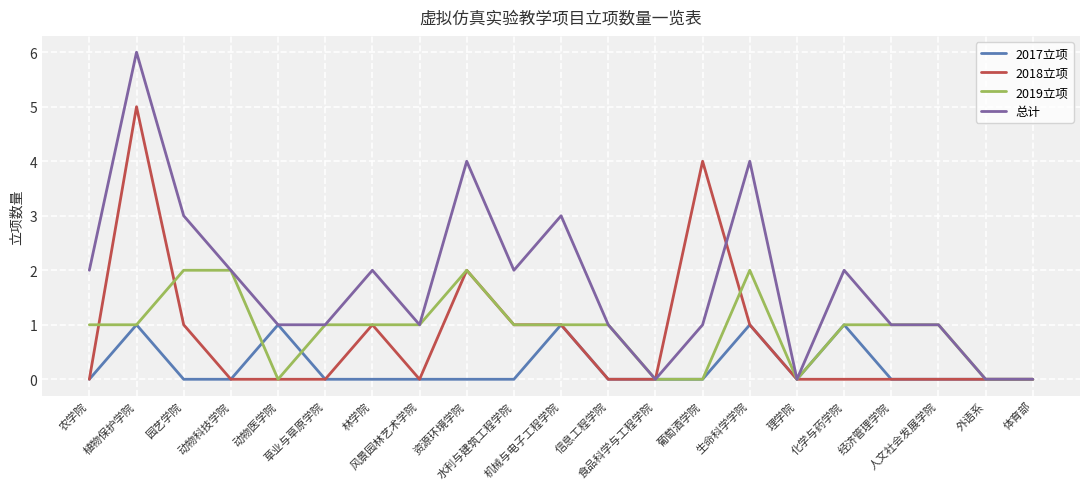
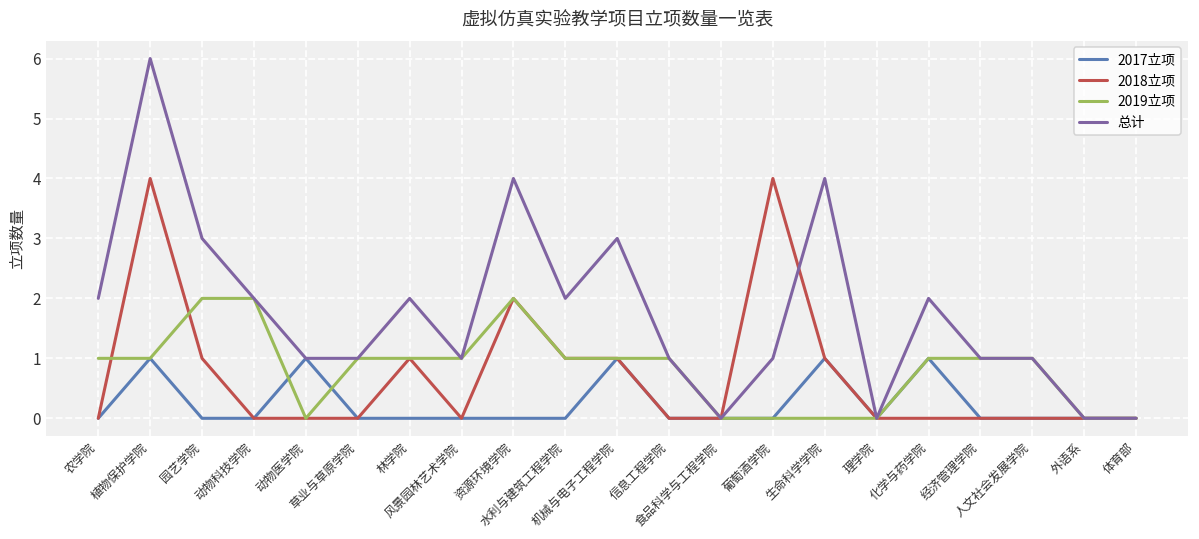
2018立项, 植物保护学院: 5 -> 4
2019立项, 生命科学学院: 2 -> 0
